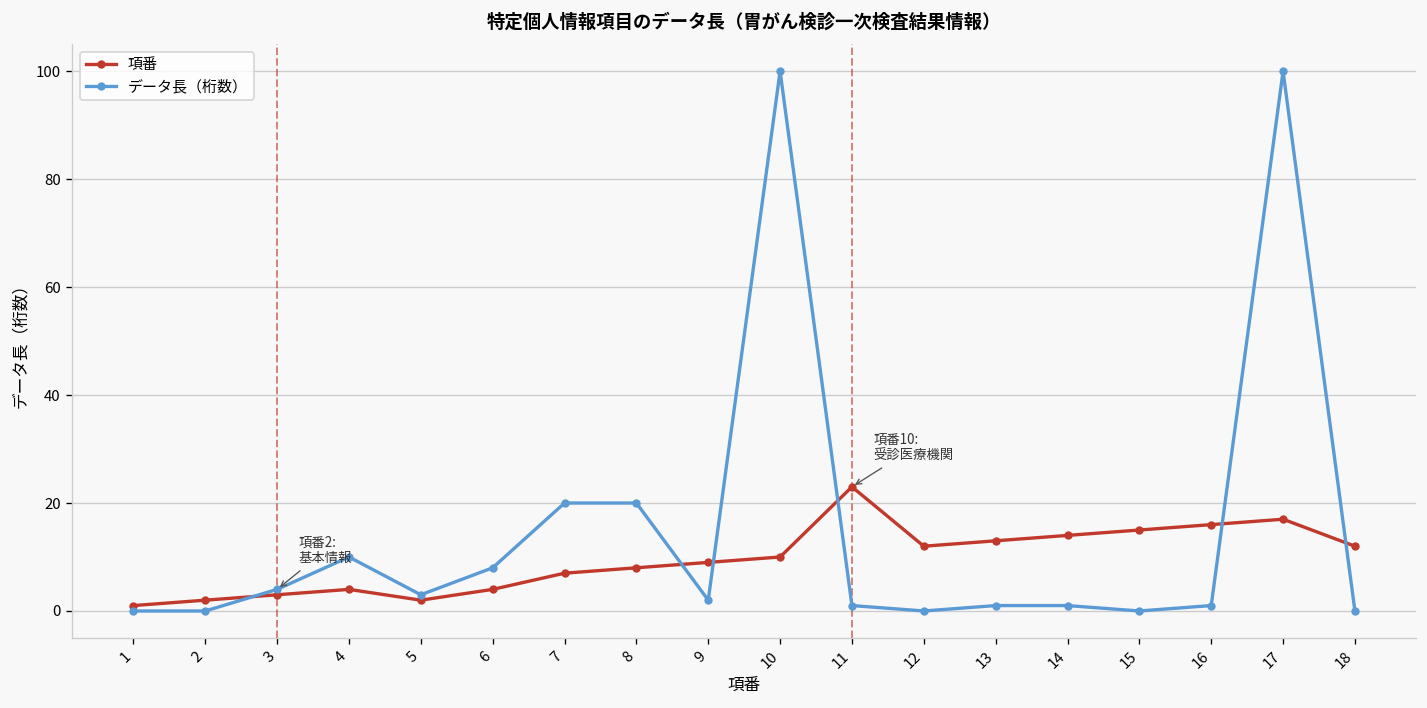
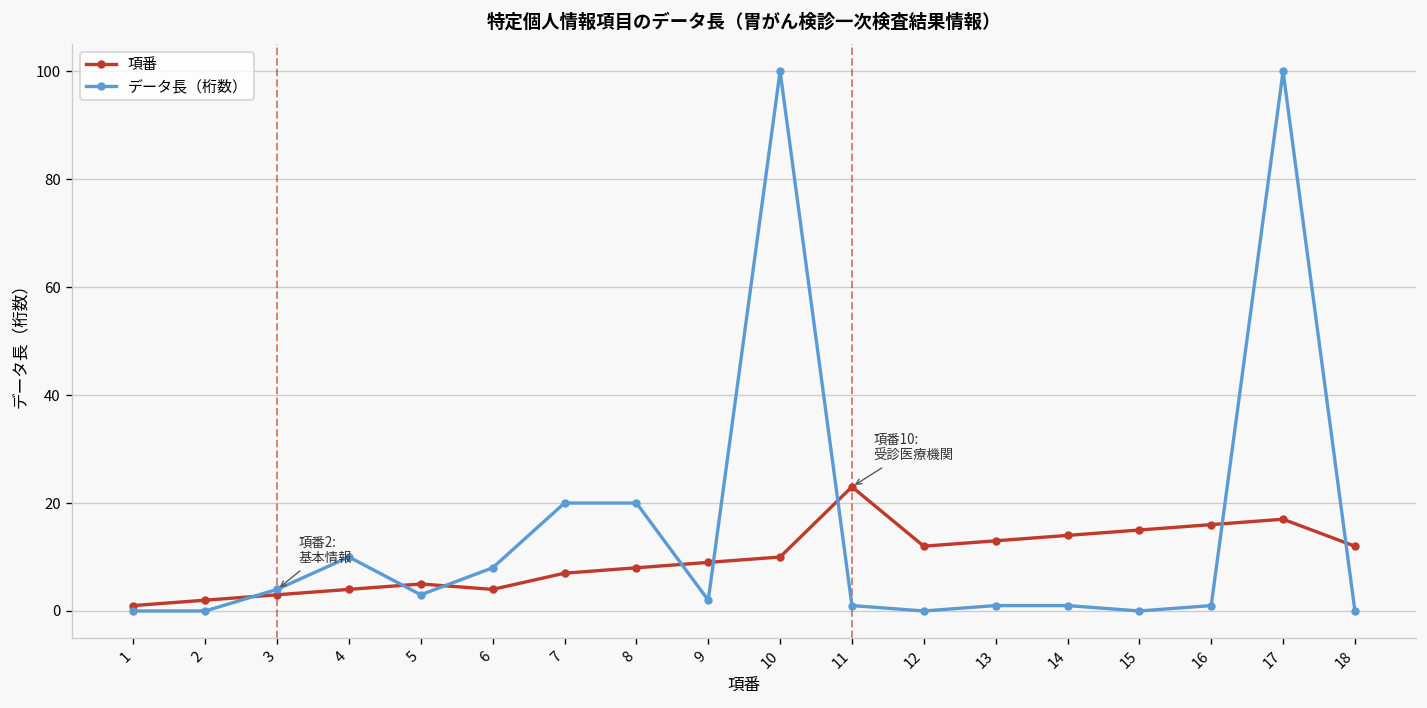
項番, 5: 2 -> 5
